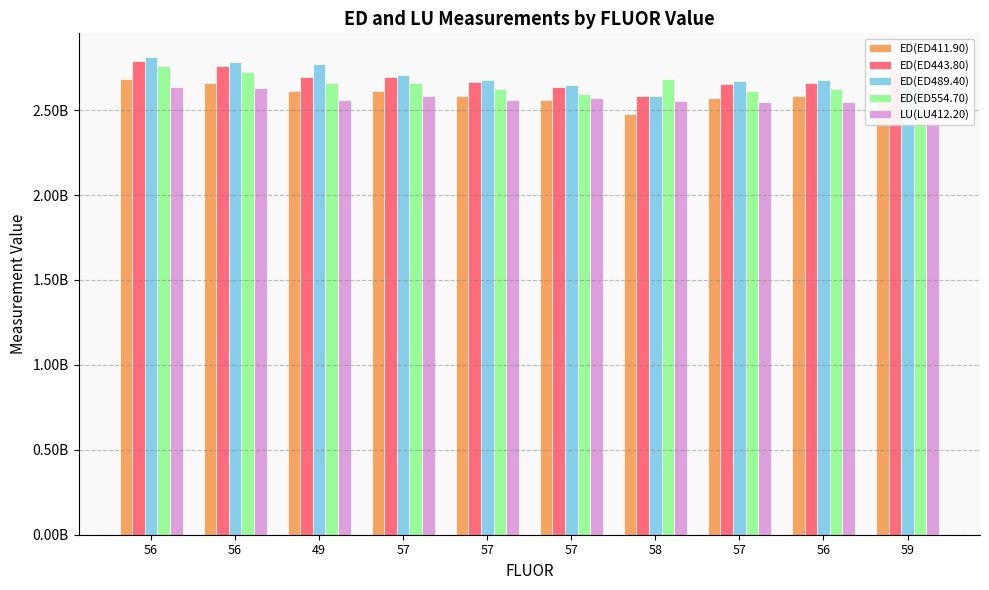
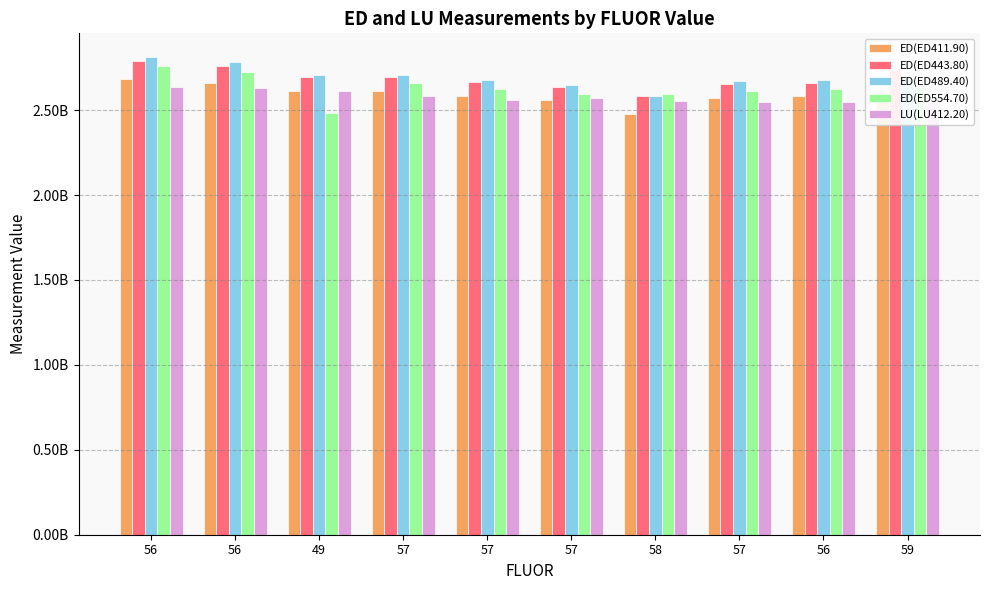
ED(ED489.40), 49: 2770000000 -> 2710000000
ED(ED554.70), 49: 2660000000 -> 2480000000
LU(LU412.20), 49: 2560000000 -> 2610000000
ED(ED554.70), 58: 2680000000 -> 2600000000
